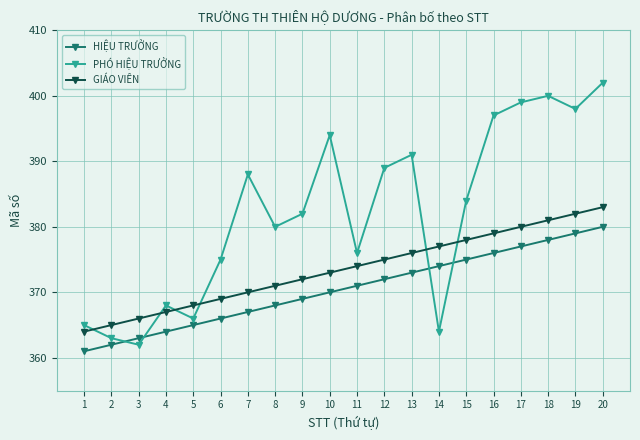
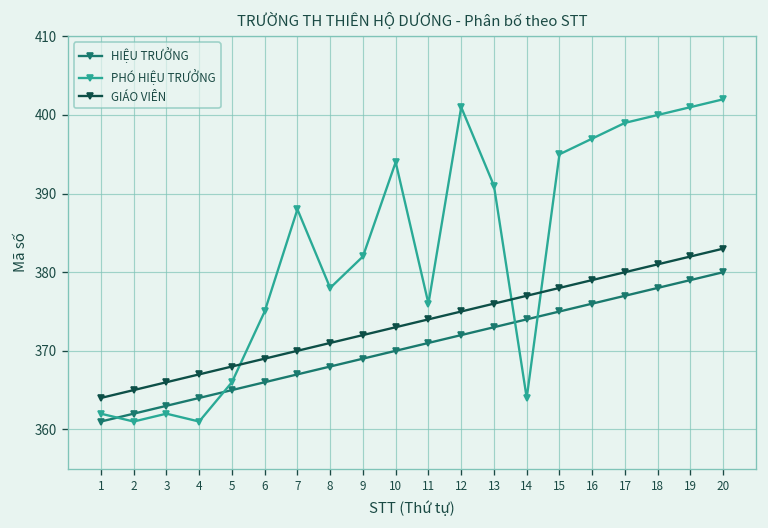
PHÓ HIỆU TRƯỞNG, 1: 365 -> 362
PHÓ HIỆU TRƯỞNG, 2: 363 -> 361
PHÓ HIỆU TRƯỞNG, 4: 368 -> 361
PHÓ HIỆU TRƯỞNG, 8: 380 -> 378
PHÓ HIỆU TRƯỞNG, 12: 389 -> 401
PHÓ HIỆU TRƯỞNG, 15: 384 -> 395
PHÓ HIỆU TRƯỞNG, 19: 398 -> 401
